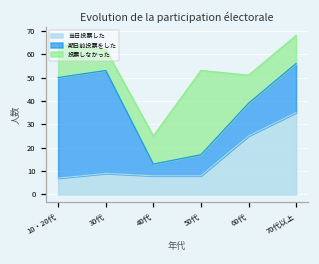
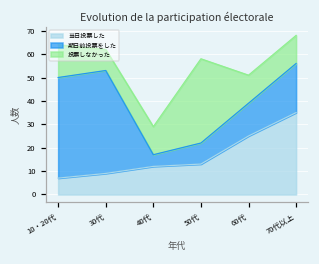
当日投票した, 40代: 8 -> 12
当日投票した, 50代: 8 -> 13
